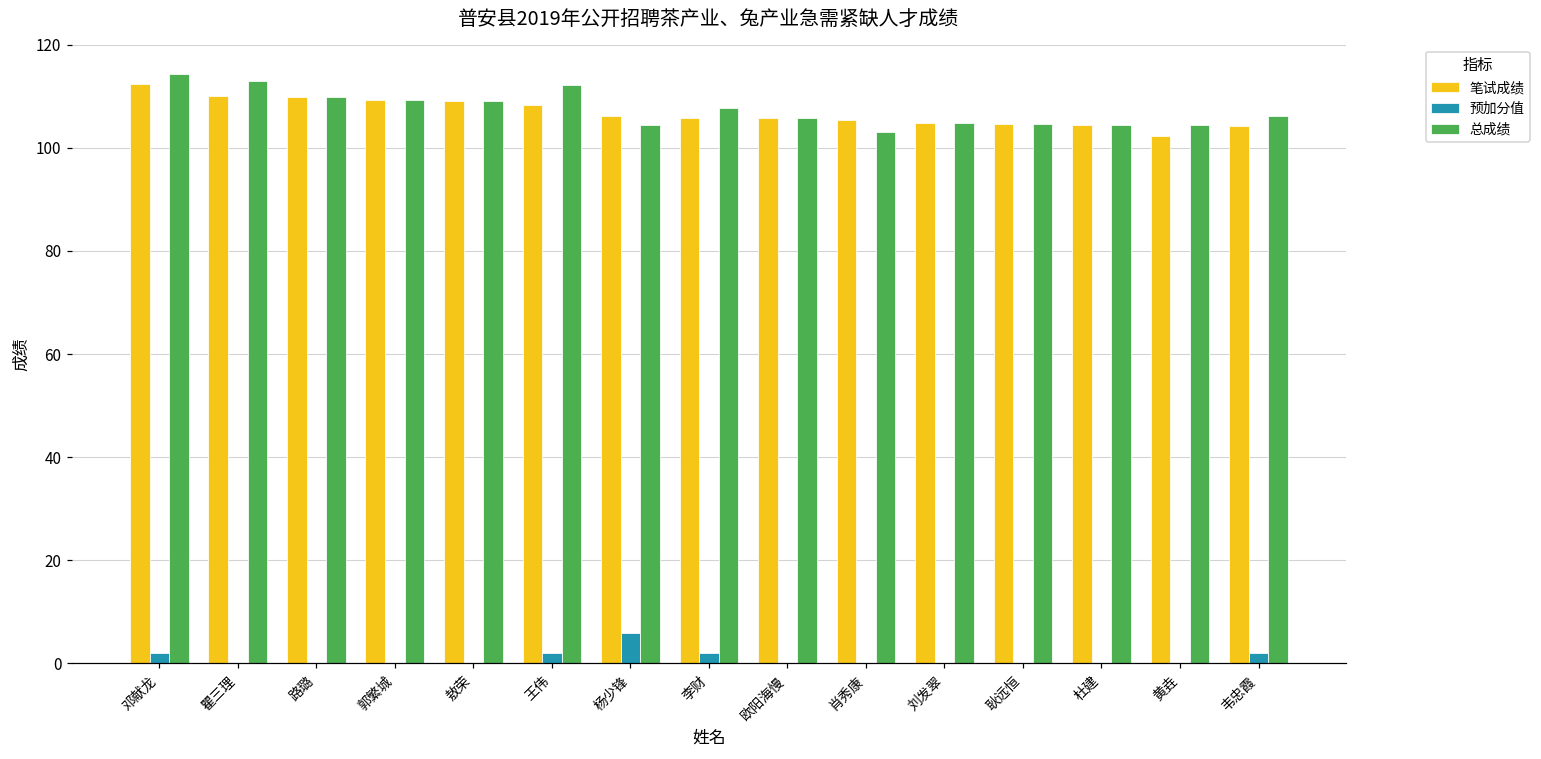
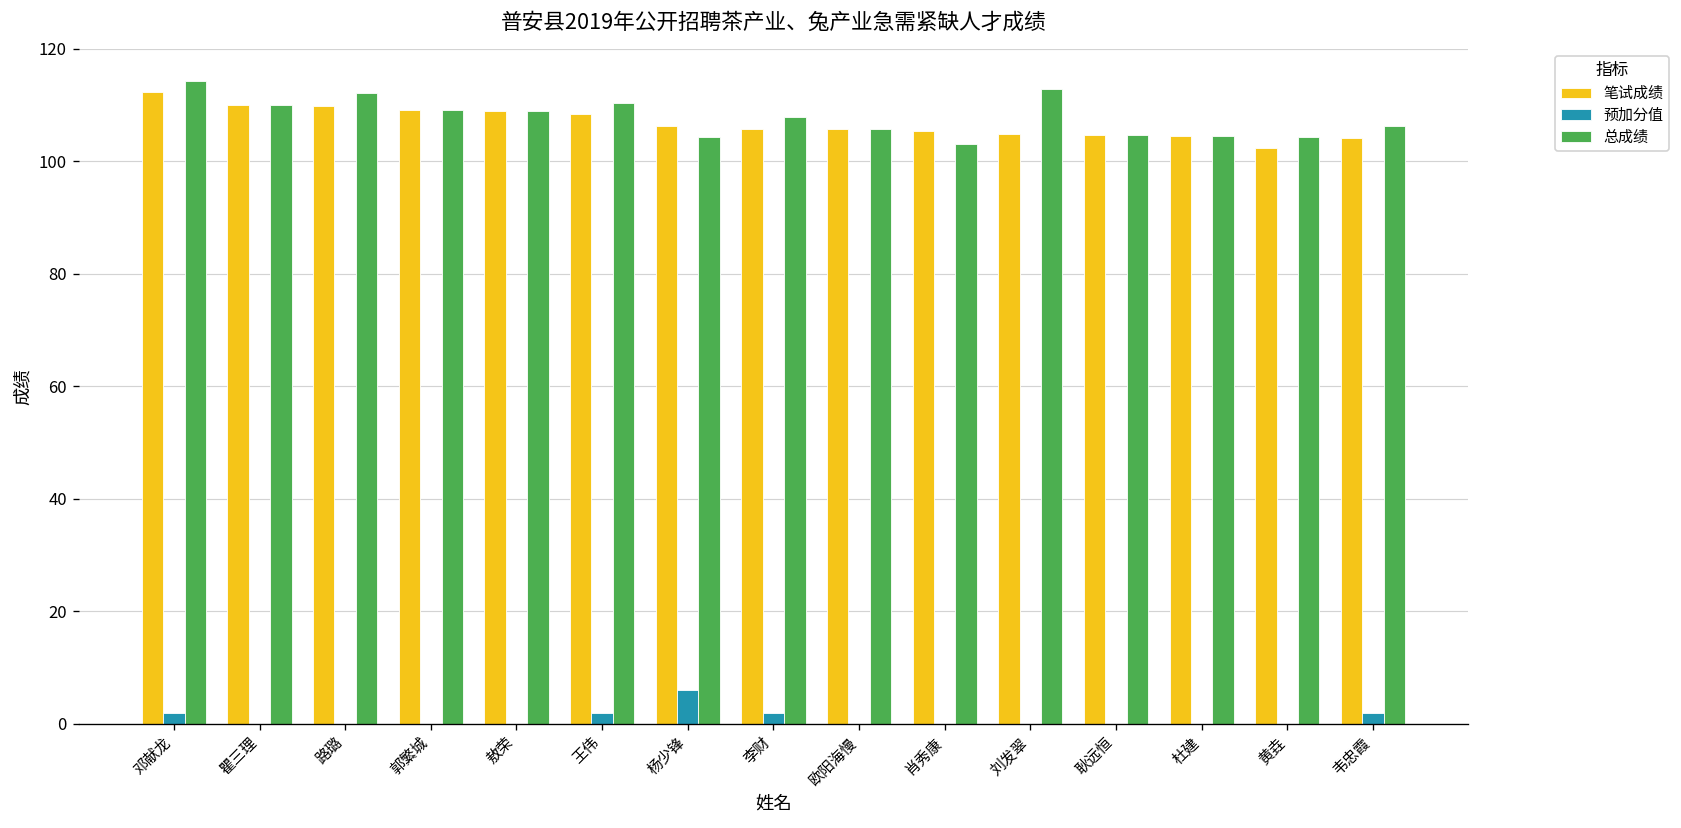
总成绩, 瞿三理: 113 -> 110
总成绩, 路璐: 110 -> 112
总成绩, 王伟: 112 -> 110
总成绩, 刘发翠: 105 -> 113
